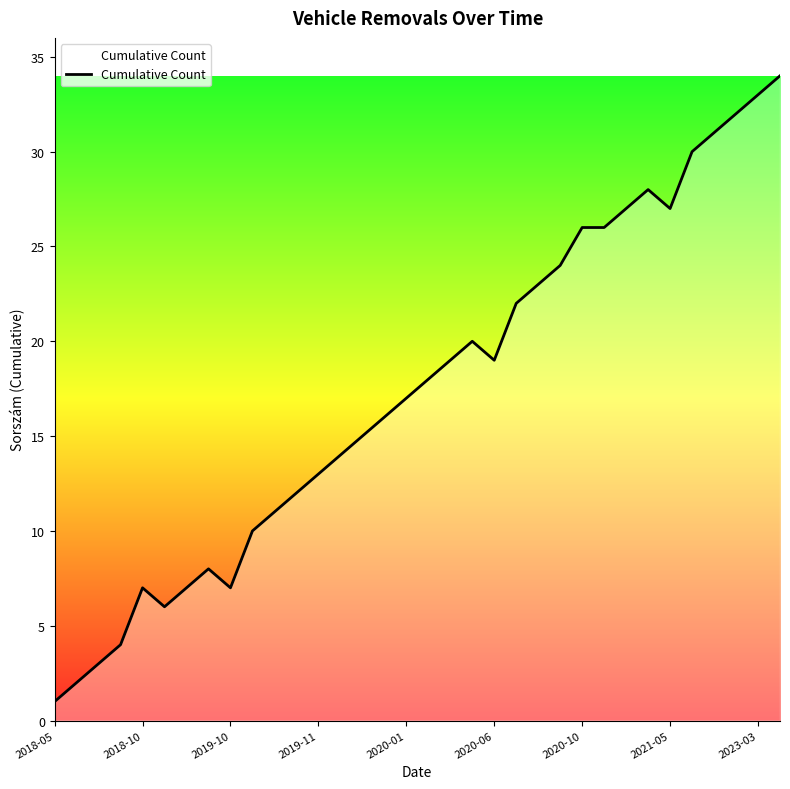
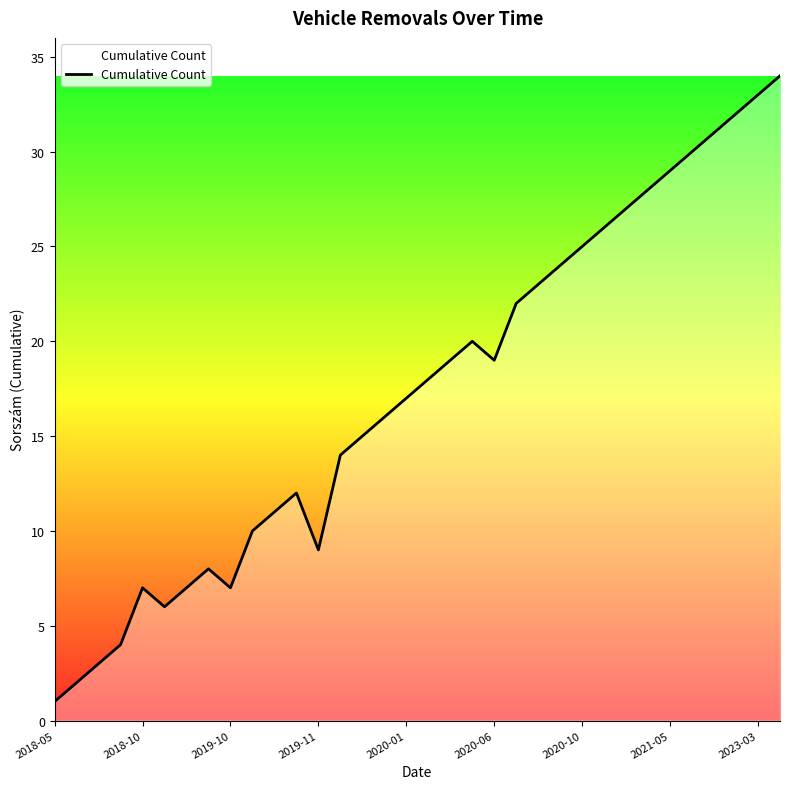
2019-11: 13 -> 9
2020-10: 26 -> 25
2021-05: 27 -> 29
